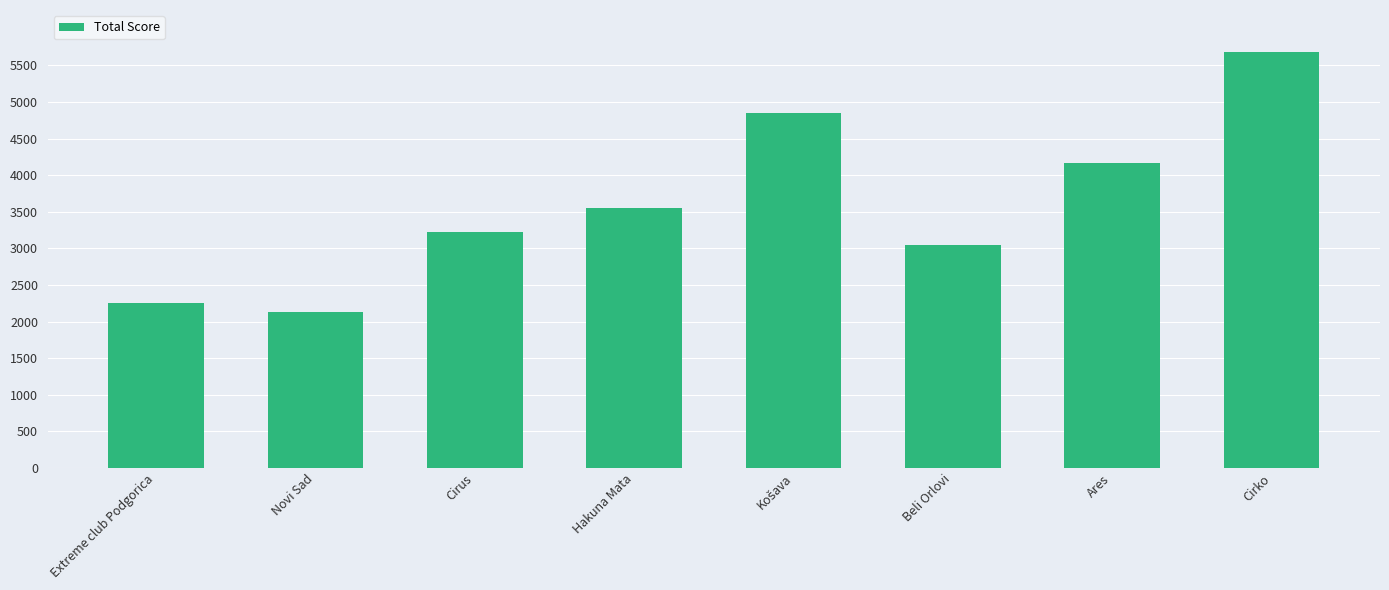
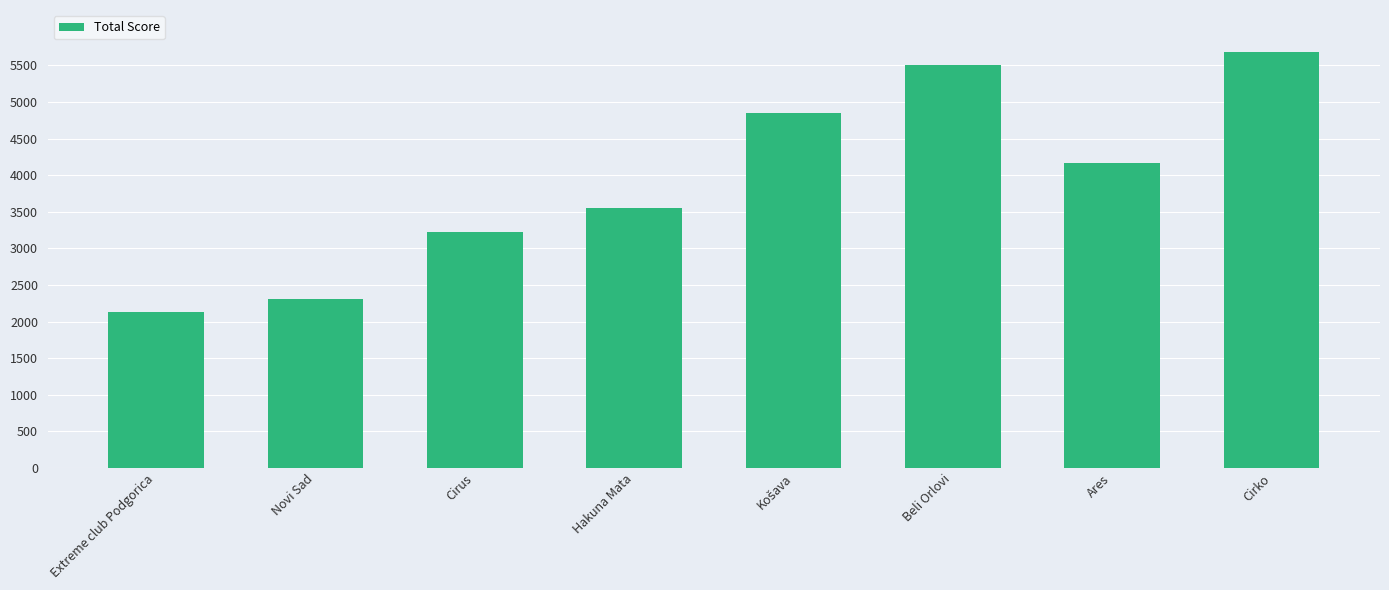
Extreme club Podgorica: 2300 -> 2100
Novi Sad: 2100 -> 2300
Beli Orlovi: 3000 -> 5500
